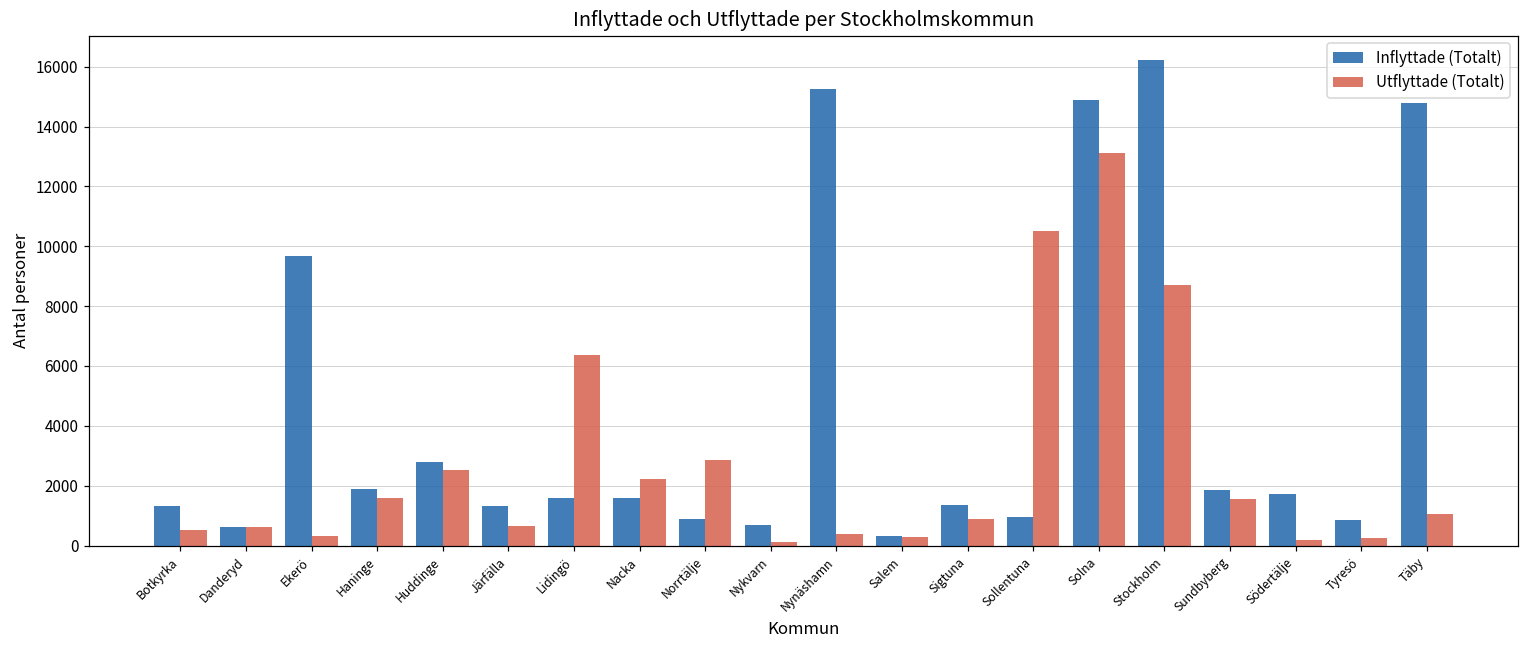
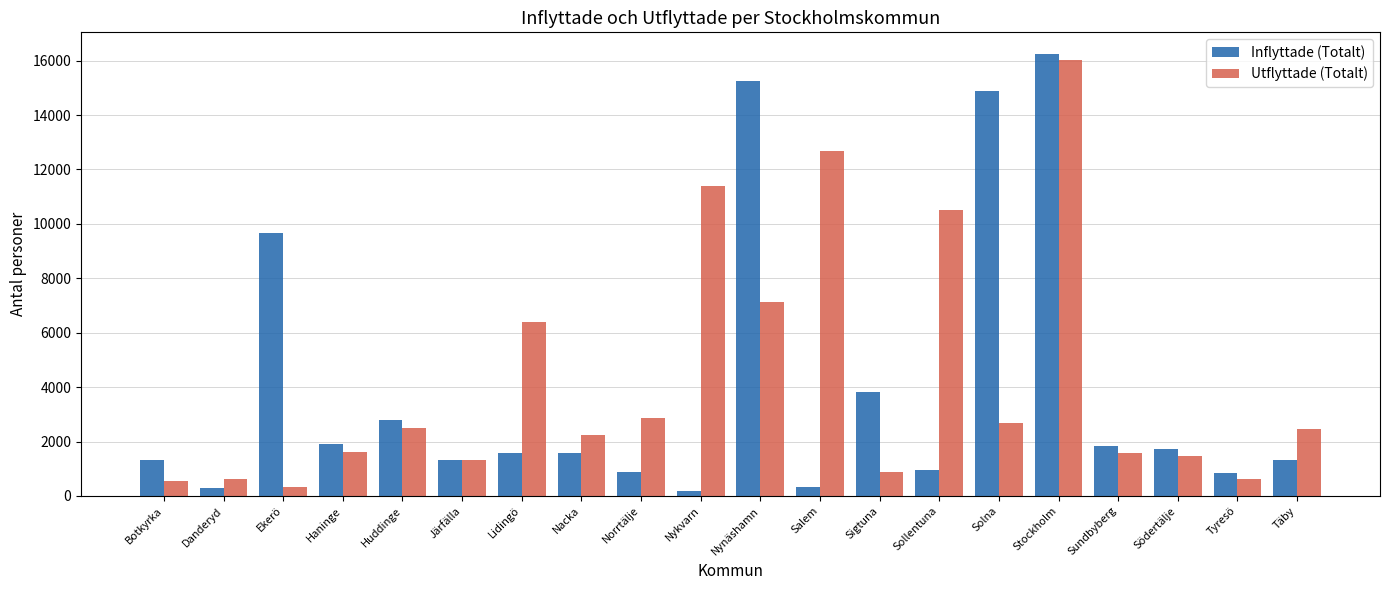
Inflyttade (Totalt), Danderyd: 600 -> 300
Utflyttade (Totalt), Järfälla: 600 -> 1300
Inflyttade (Totalt), Nykvarn: 700 -> 200
Utflyttade (Totalt), Nykvarn: 100 -> 11400
Utflyttade (Totalt), Nynäshamn: 400 -> 7100
Utflyttade (Totalt), Salem: 300 -> 12700
Inflyttade (Totalt), Sigtuna: 1400 -> 3800
Utflyttade (Totalt), Solna: 13100 -> 2700
Utflyttade (Totalt), Stockholm: 8700 -> 16000
Utflyttade (Totalt), Södertälje: 200 -> 1500
Utflyttade (Totalt), Tyresö: 200 -> 600
Inflyttade (Totalt), Täby: 14800 -> 1300
Utflyttade (Totalt), Täby: 1000 -> 2500
